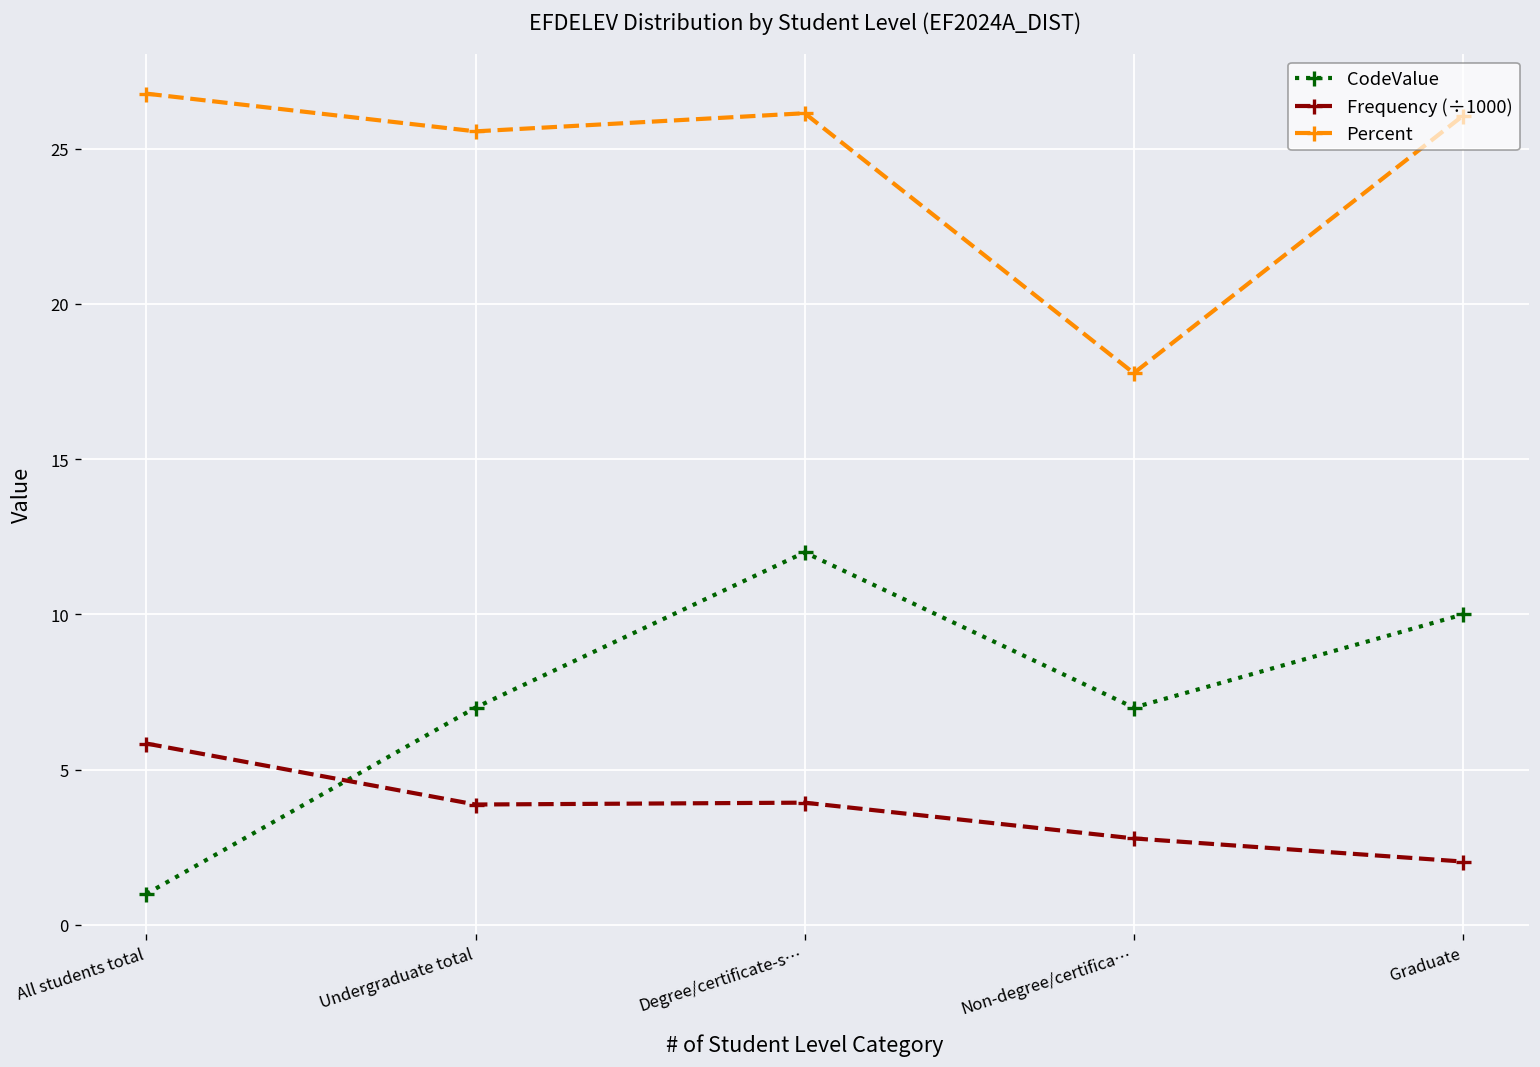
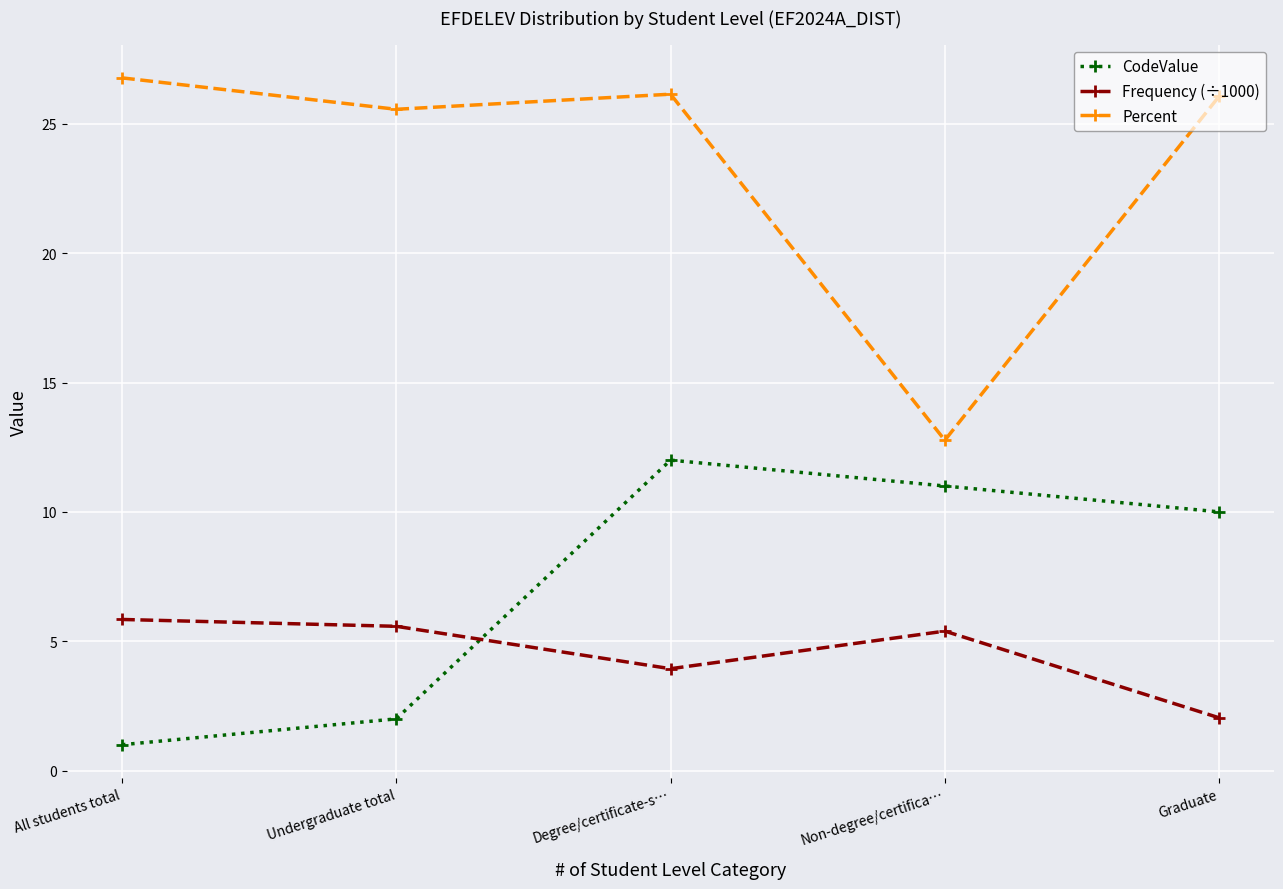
CodeValue, Undergraduate total: 7 -> 2
Frequency (÷1000), Undergraduate total: 3.9 -> 5.6
CodeValue, Non-degree/certifica…: 7 -> 11
Frequency (÷1000), Non-degree/certifica…: 2.8 -> 5.4
Percent, Non-degree/certifica…: 17.8 -> 12.8
